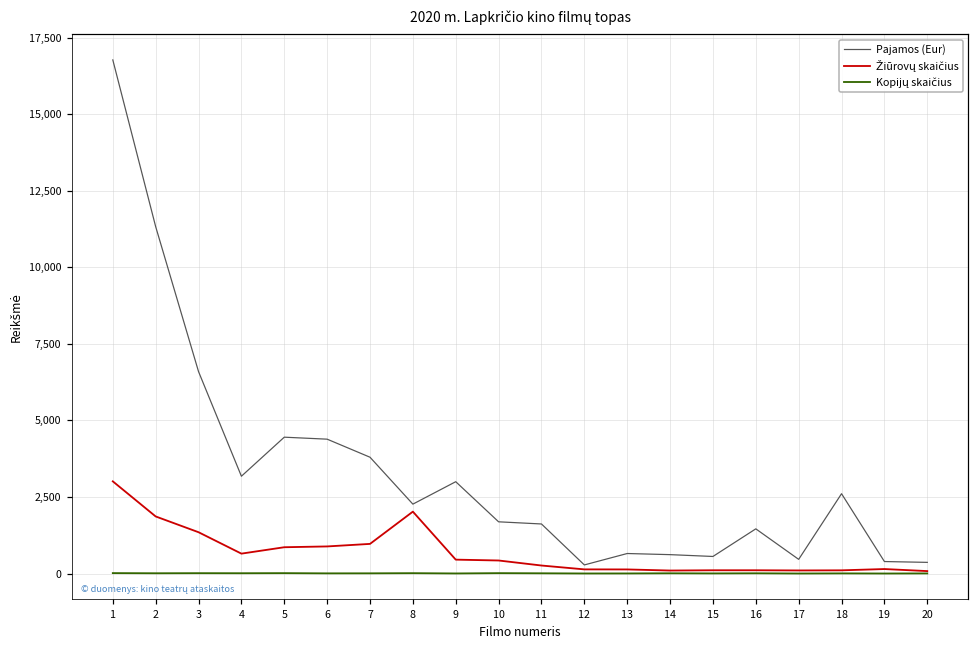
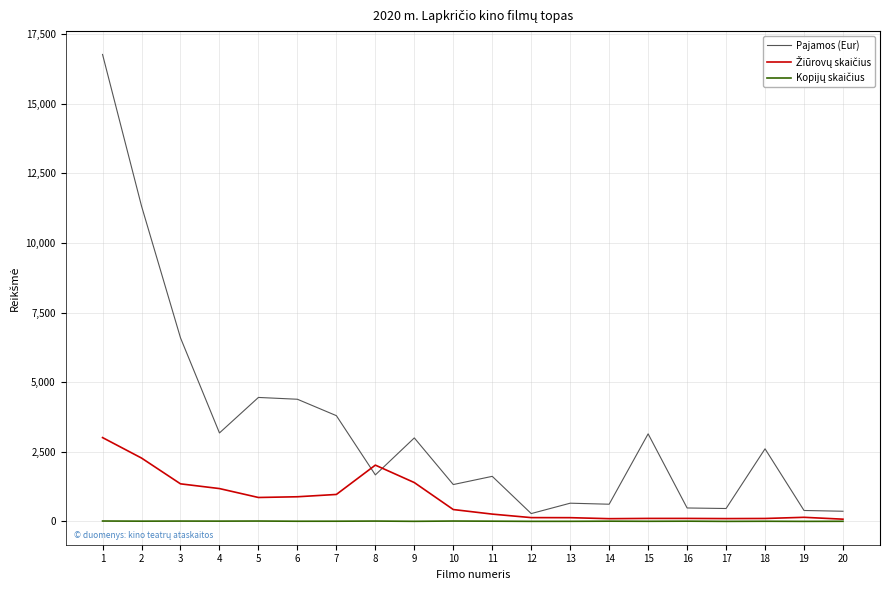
Žiūrovų skaičius, 2: 1,900 -> 2,300
Žiūrovų skaičius, 4: 700 -> 1,200
Pajamos (Eur), 8: 2,300 -> 1,700
Žiūrovų skaičius, 9: 500 -> 1,400
Pajamos (Eur), 10: 1,700 -> 1,300
Pajamos (Eur), 15: 600 -> 3,100
Pajamos (Eur), 16: 1,500 -> 500
